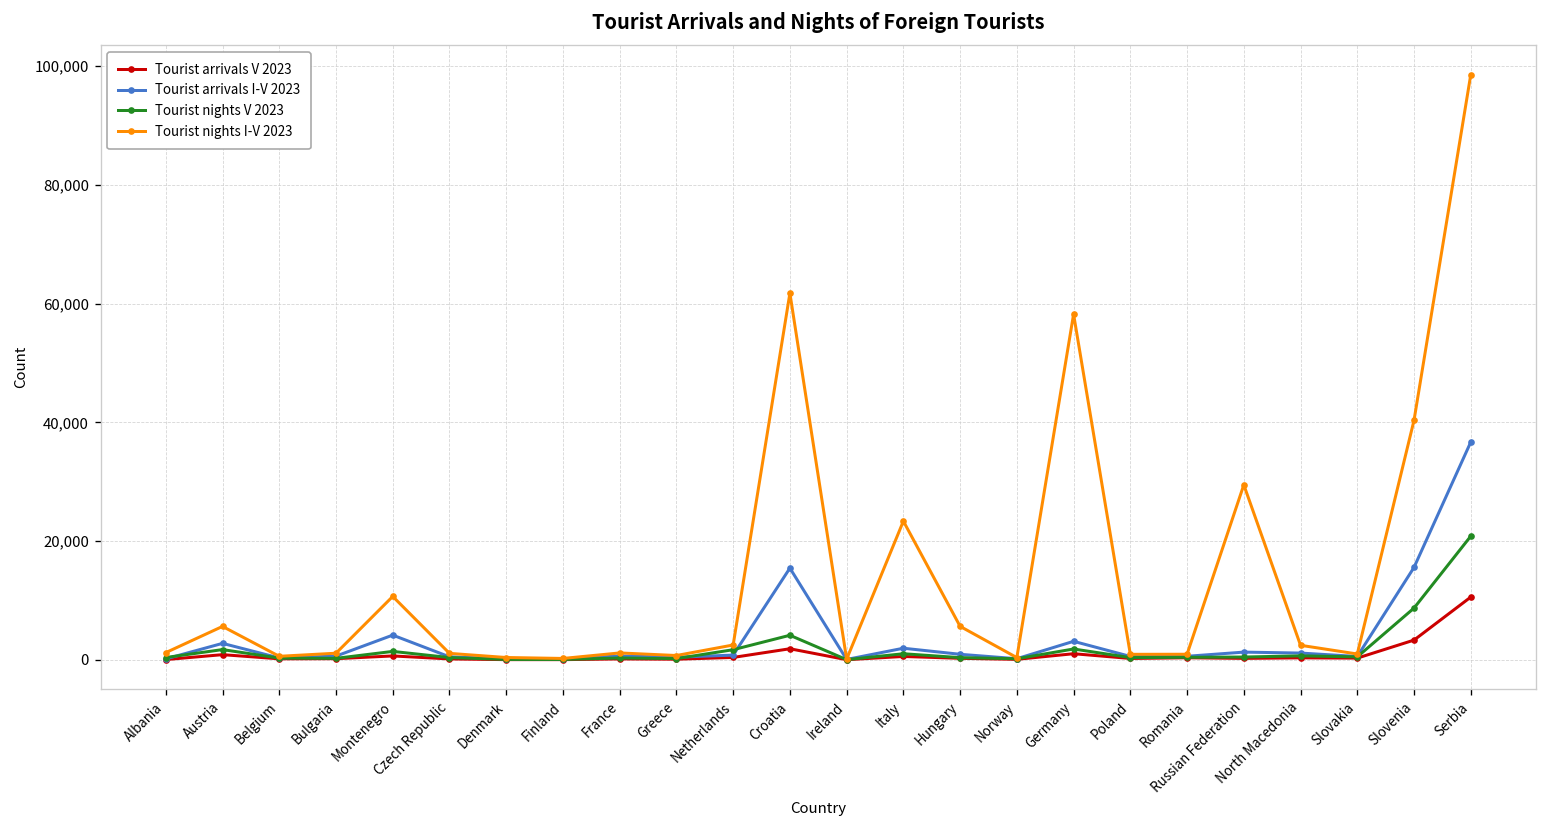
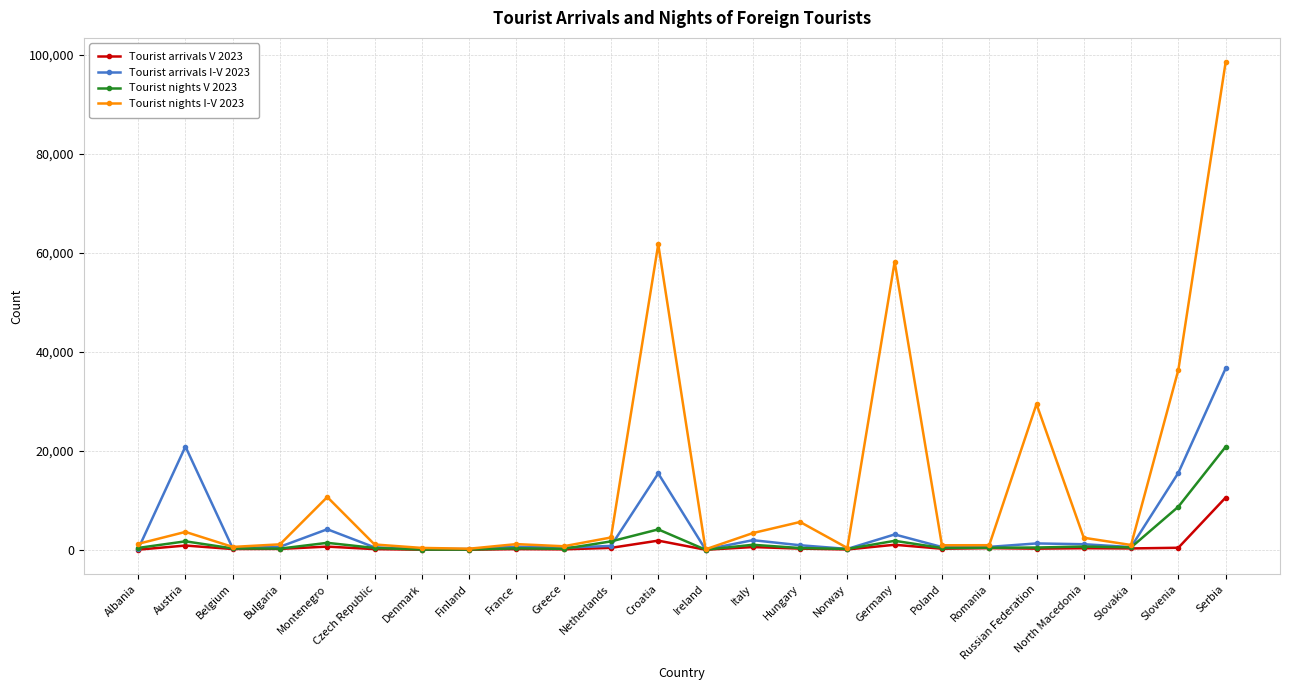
Tourist arrivals I-V 2023, Austria: 3,000 -> 21,000
Tourist nights I-V 2023, Austria: 6,000 -> 4,000
Tourist nights I-V 2023, Italy: 23,000 -> 3,000
Tourist arrivals V 2023, Slovenia: 3,000 -> 0
Tourist nights I-V 2023, Slovenia: 40,000 -> 36,000
